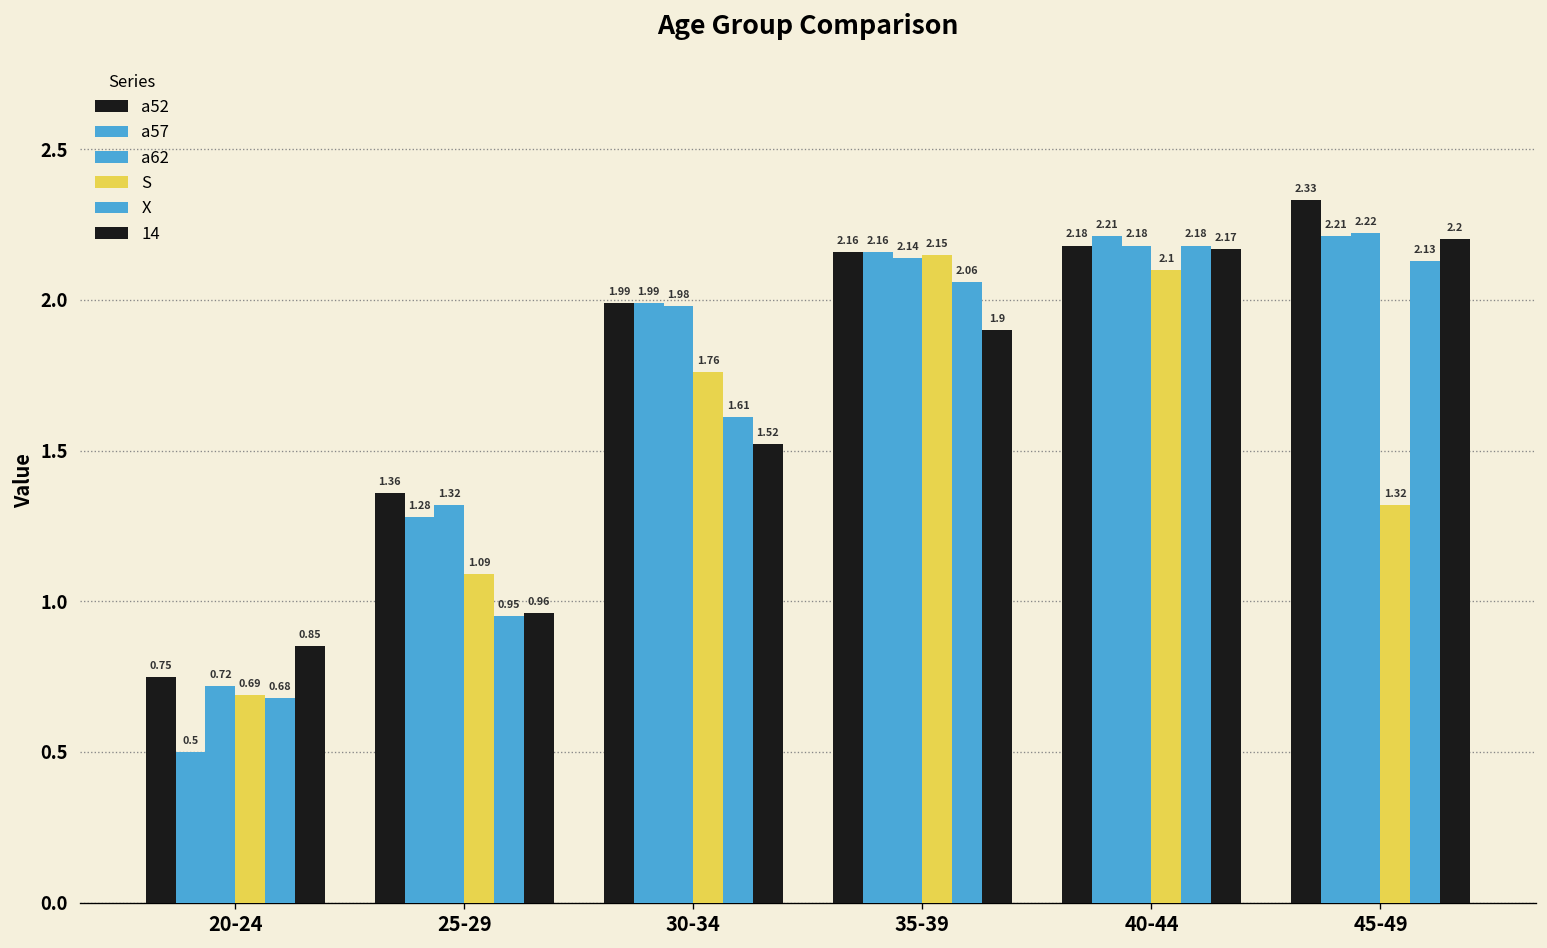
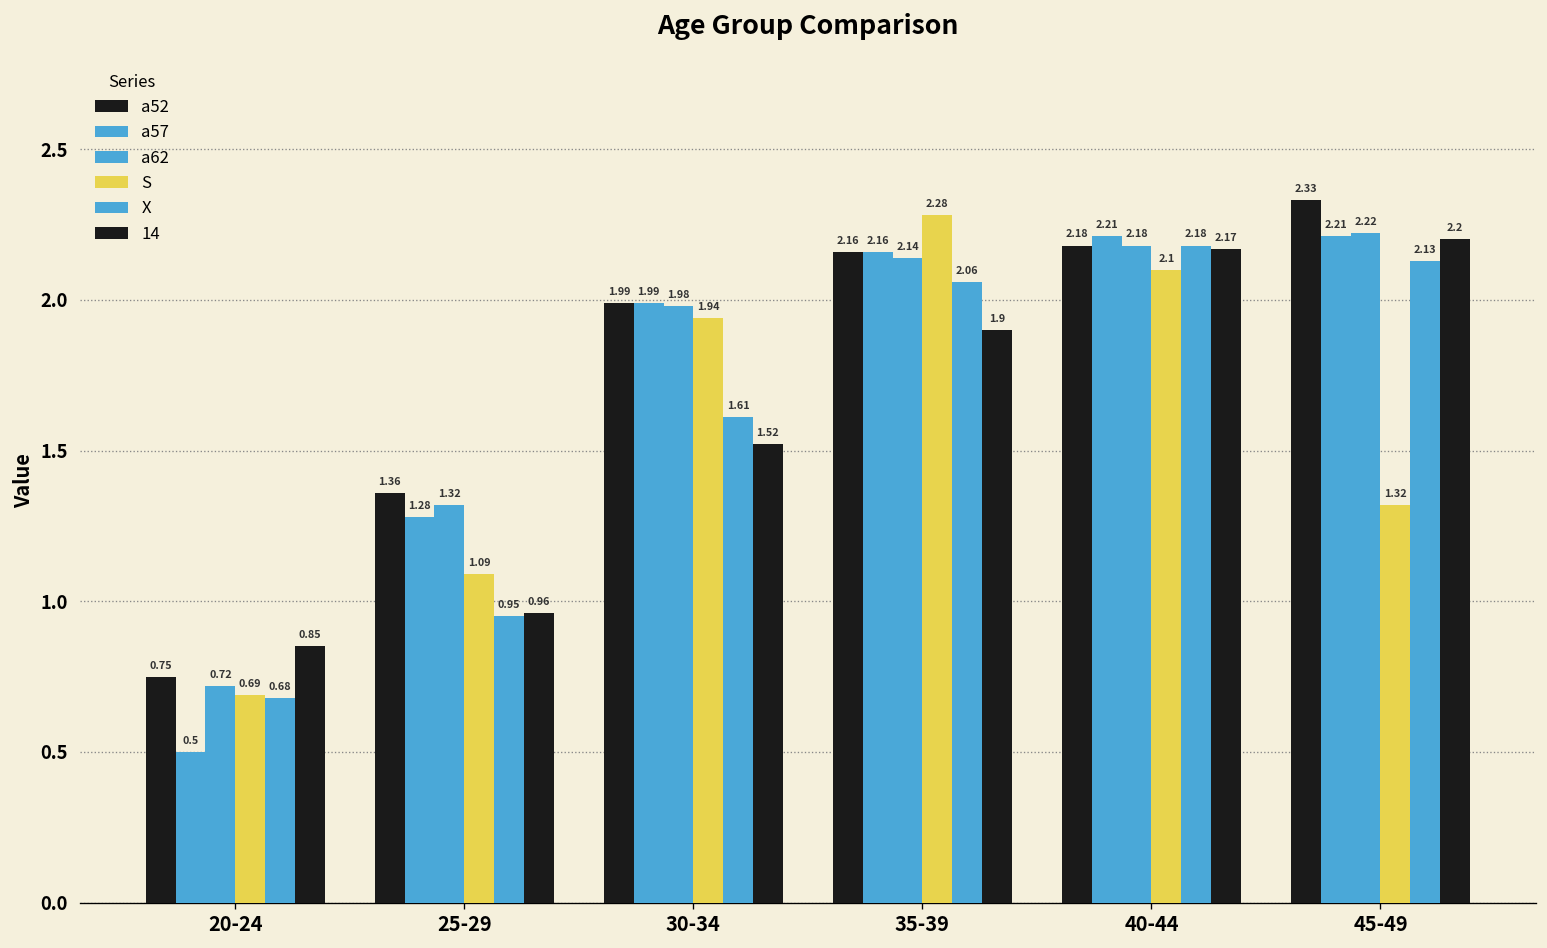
S, 30-34: 1.76 -> 1.94
S, 35-39: 2.15 -> 2.28
